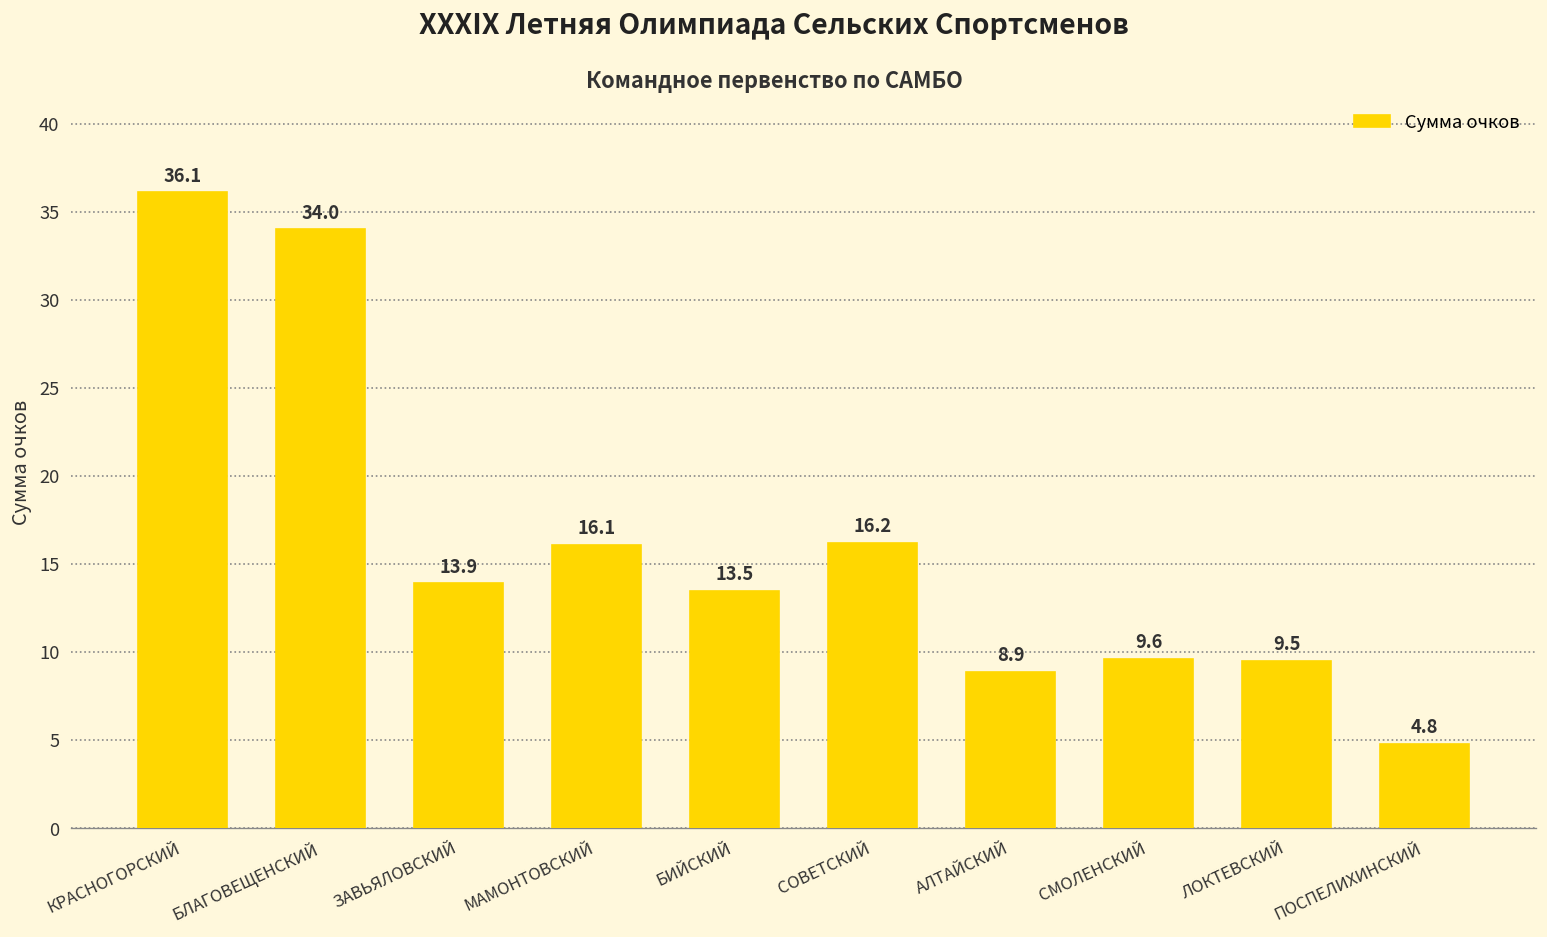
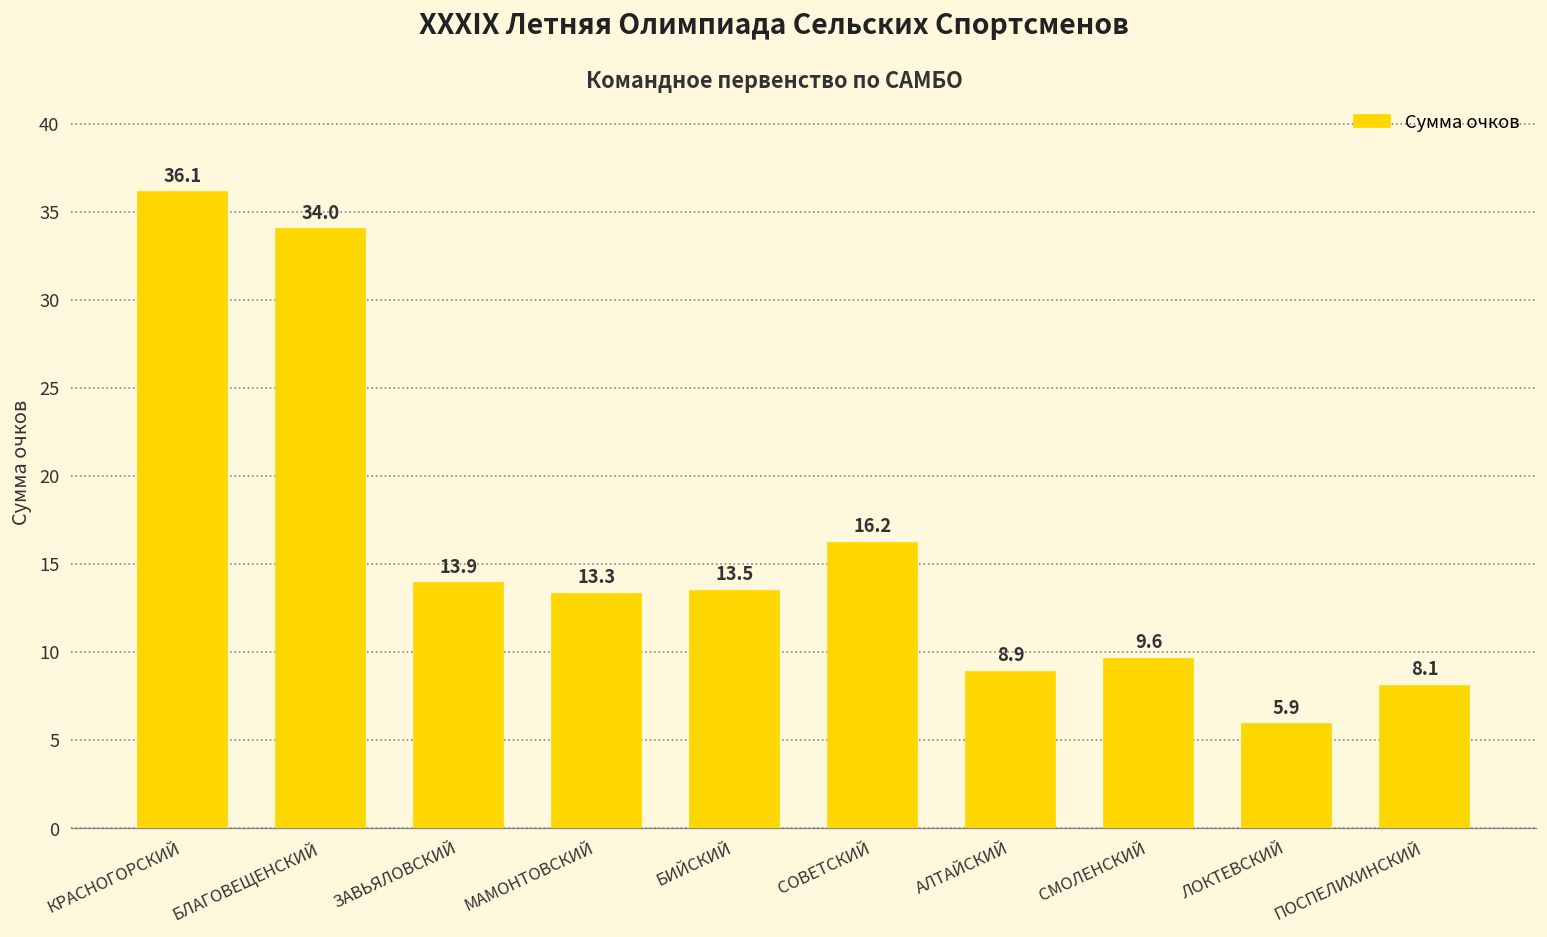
МАМОНТОВСКИЙ: 16.1 -> 13.3
ЛОКТЕВСКИЙ: 9.5 -> 5.9
ПОСПЕЛИХИНСКИЙ: 4.8 -> 8.1
